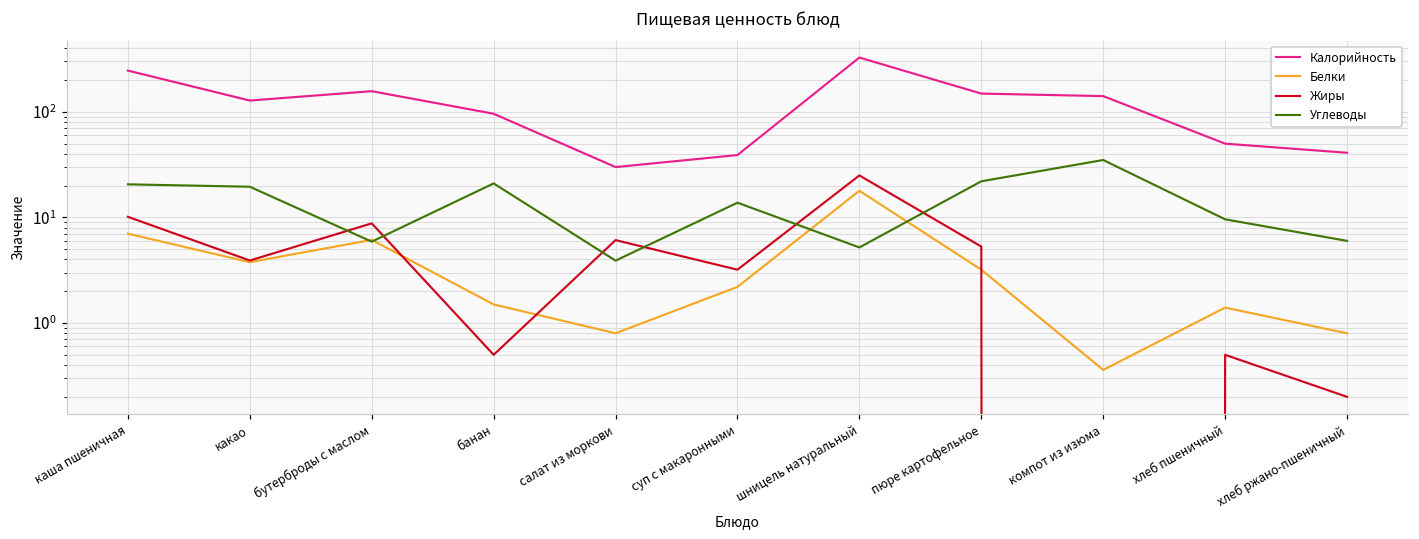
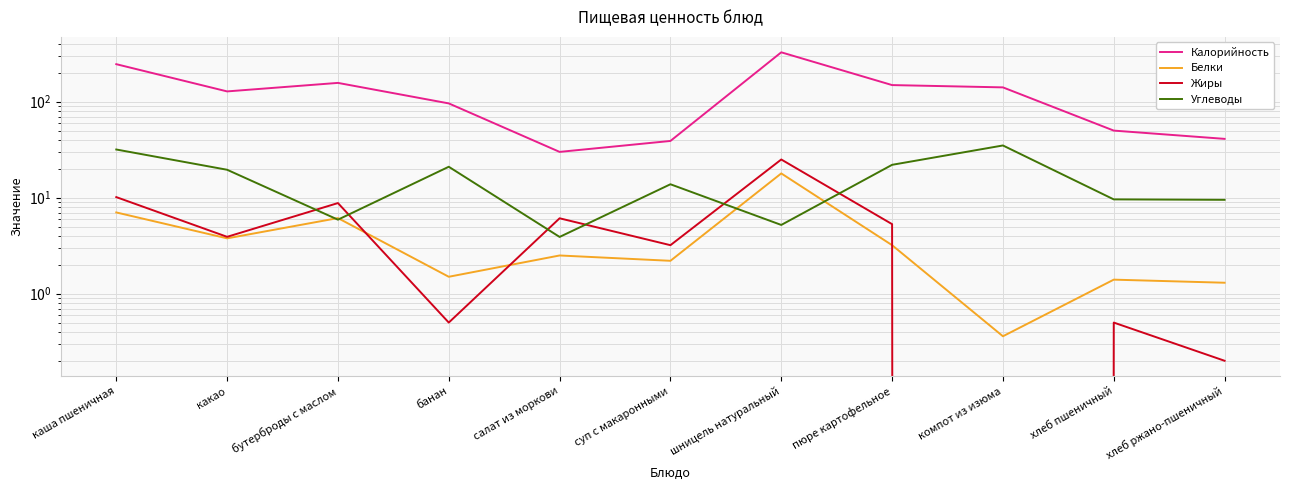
Углеводы, каша пшеничная: 21 -> 32
Белки, салат из моркови: 0.8 -> 2.5
Белки, хлеб ржано-пшеничный: 0.8 -> 1.3
Углеводы, хлеб ржано-пшеничный: 6 -> 10
